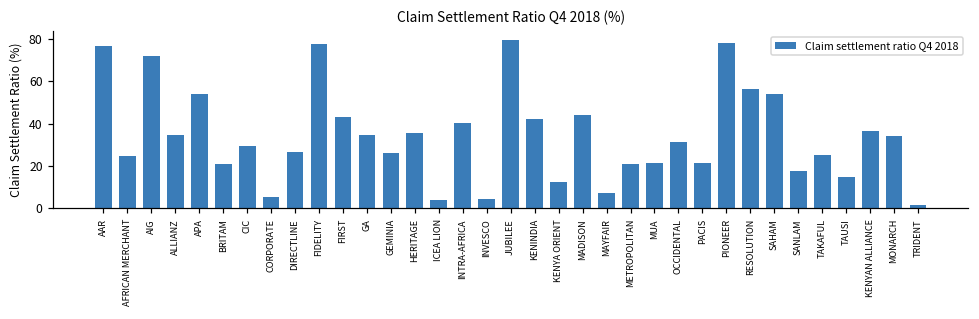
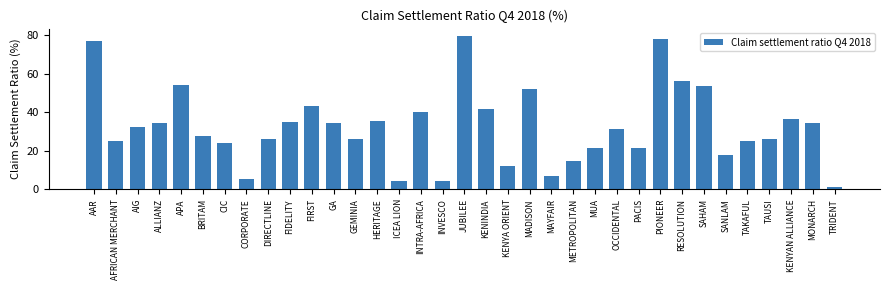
AIG: 72 -> 32
BRITAM: 21 -> 28
CIC: 29 -> 24
FIDELITY: 78 -> 35
MADISON: 44 -> 52
METROPOLITAN: 21 -> 15
TAUSI: 15 -> 26
